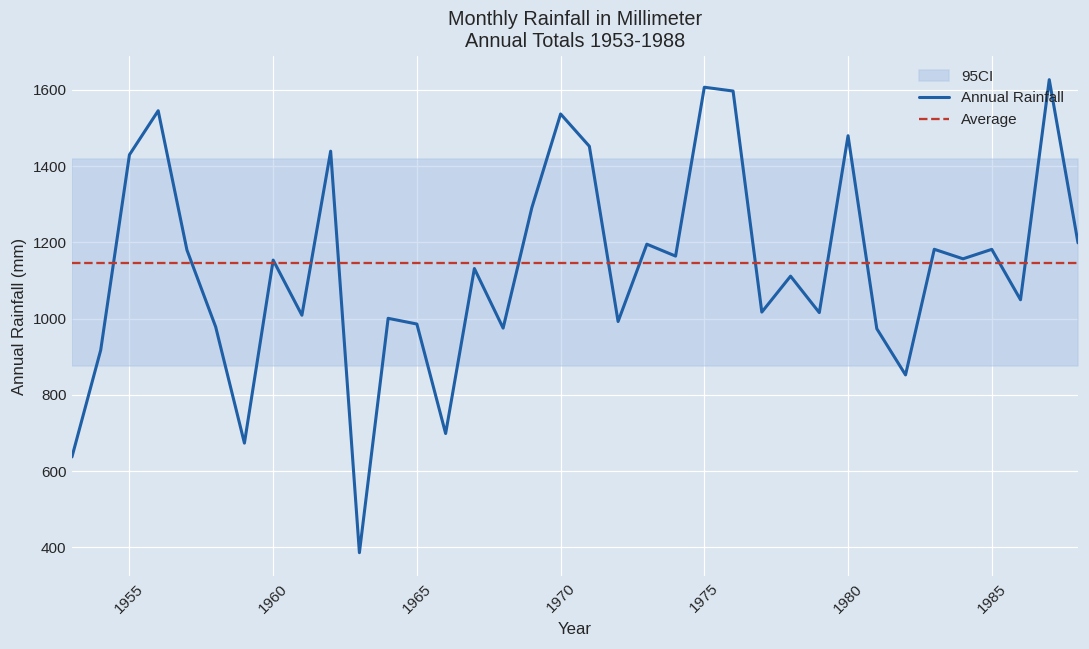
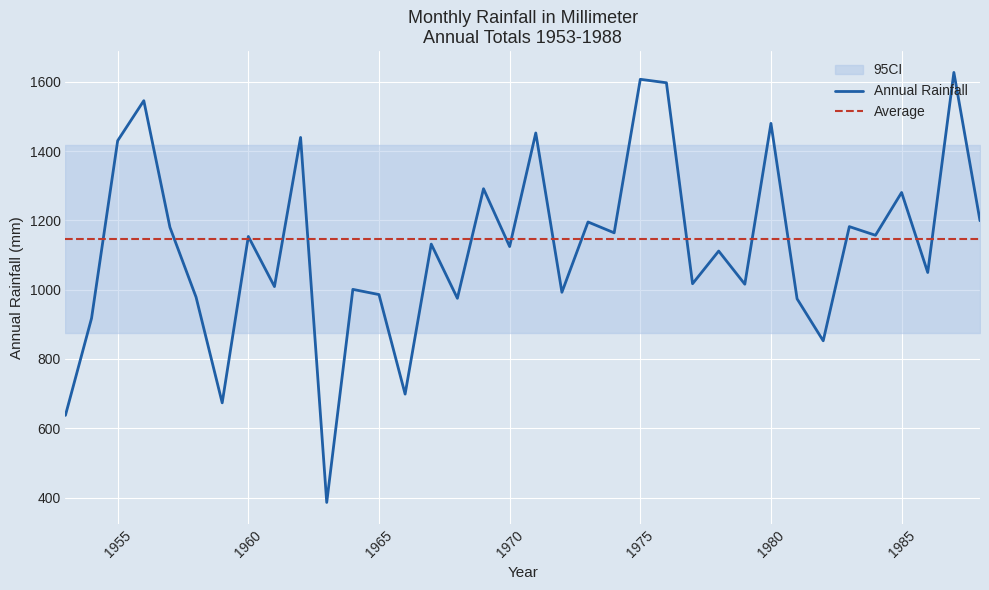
Annual Rainfall, 1970: 1540 -> 1120
Annual Rainfall, 1985: 1180 -> 1280
